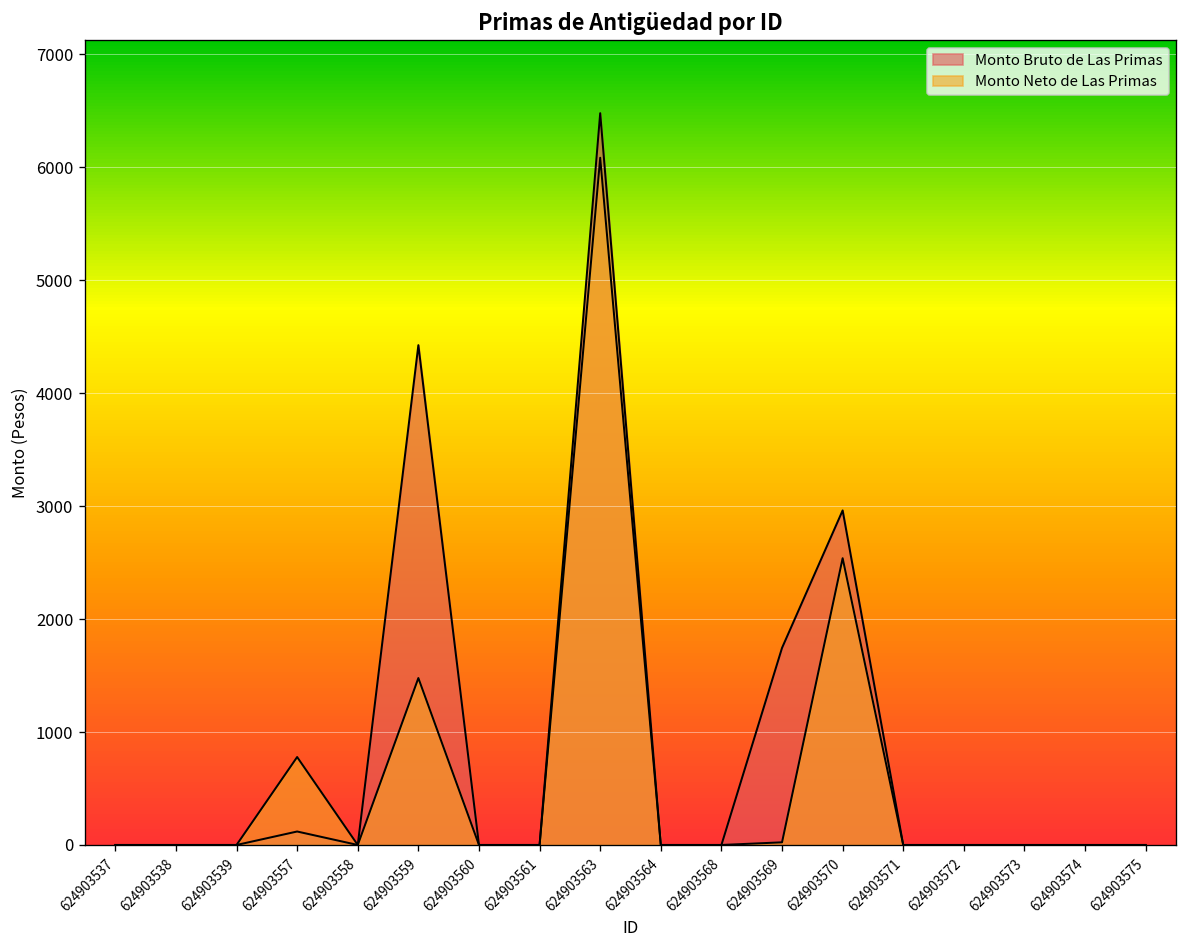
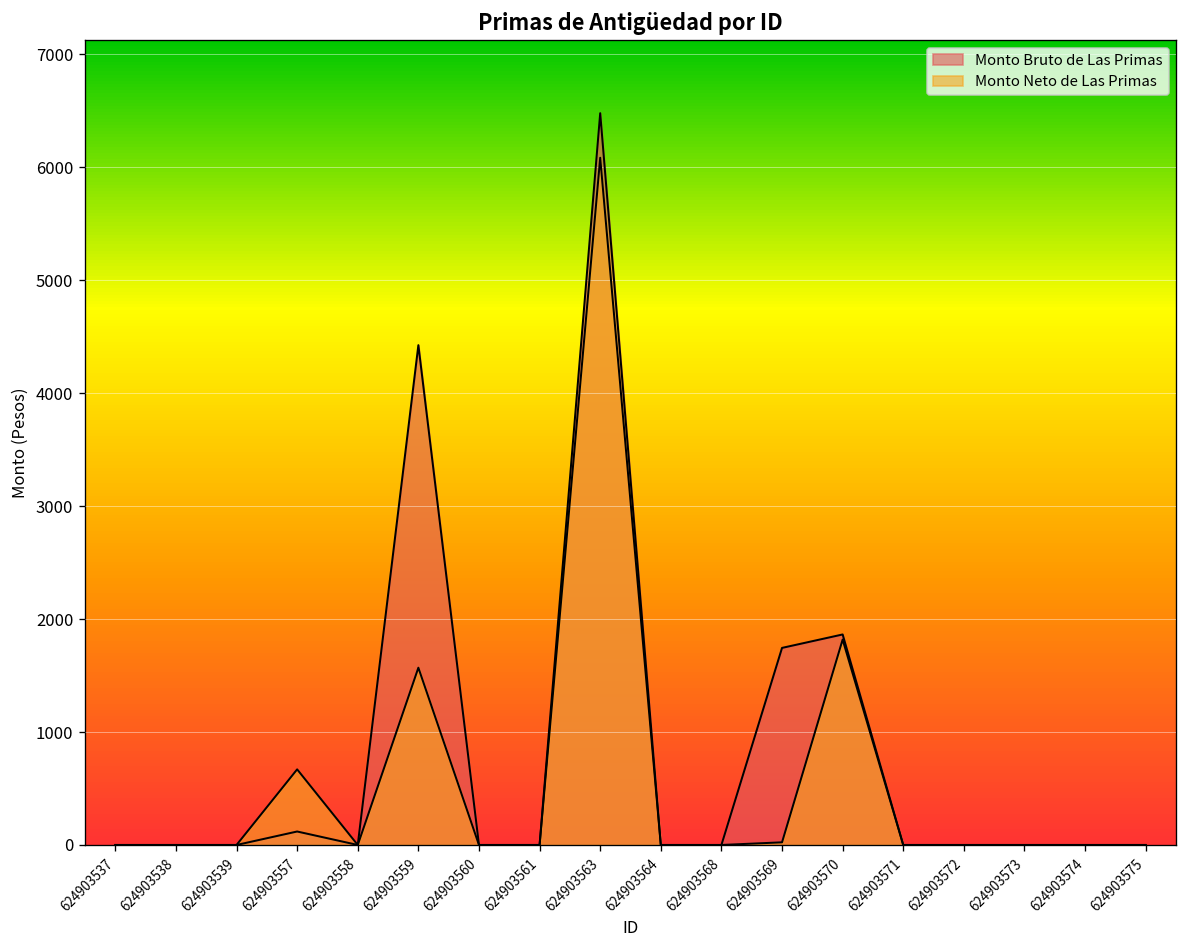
Monto Neto de Las Primas, 624903557: 800 -> 700
Monto Neto de Las Primas, 624903559: 1500 -> 1600
Monto Bruto de Las Primas, 624903570: 3000 -> 1900
Monto Neto de Las Primas, 624903570: 2500 -> 1800
